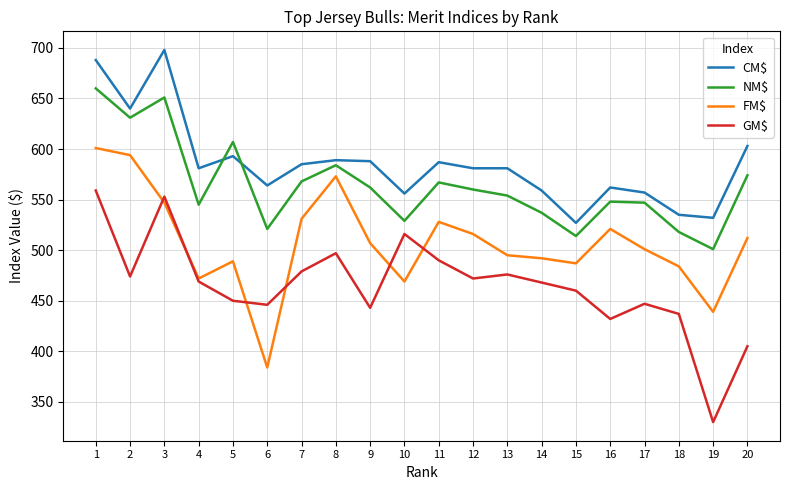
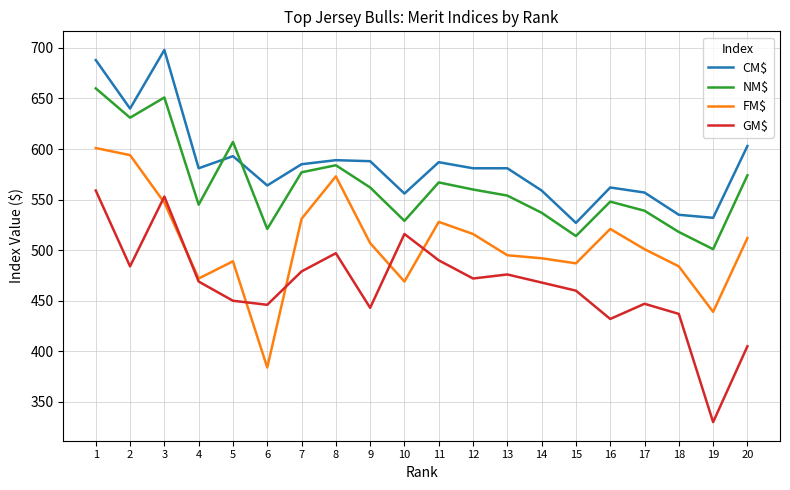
GM$, 2: 474 -> 484
NM$, 7: 568 -> 577
NM$, 17: 547 -> 539
